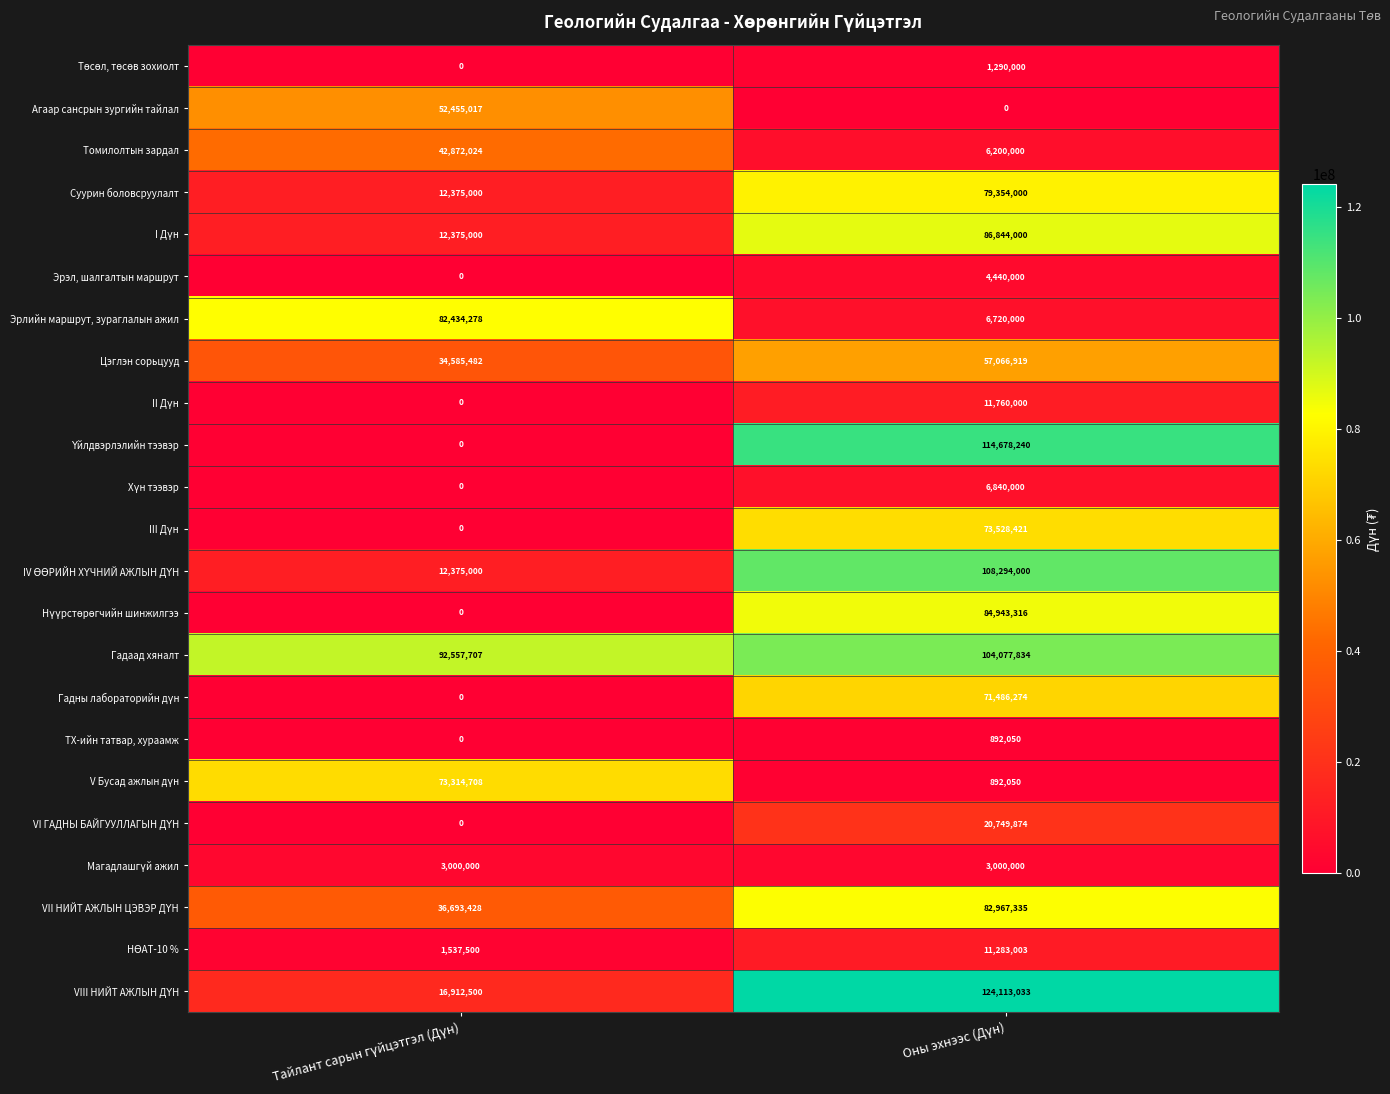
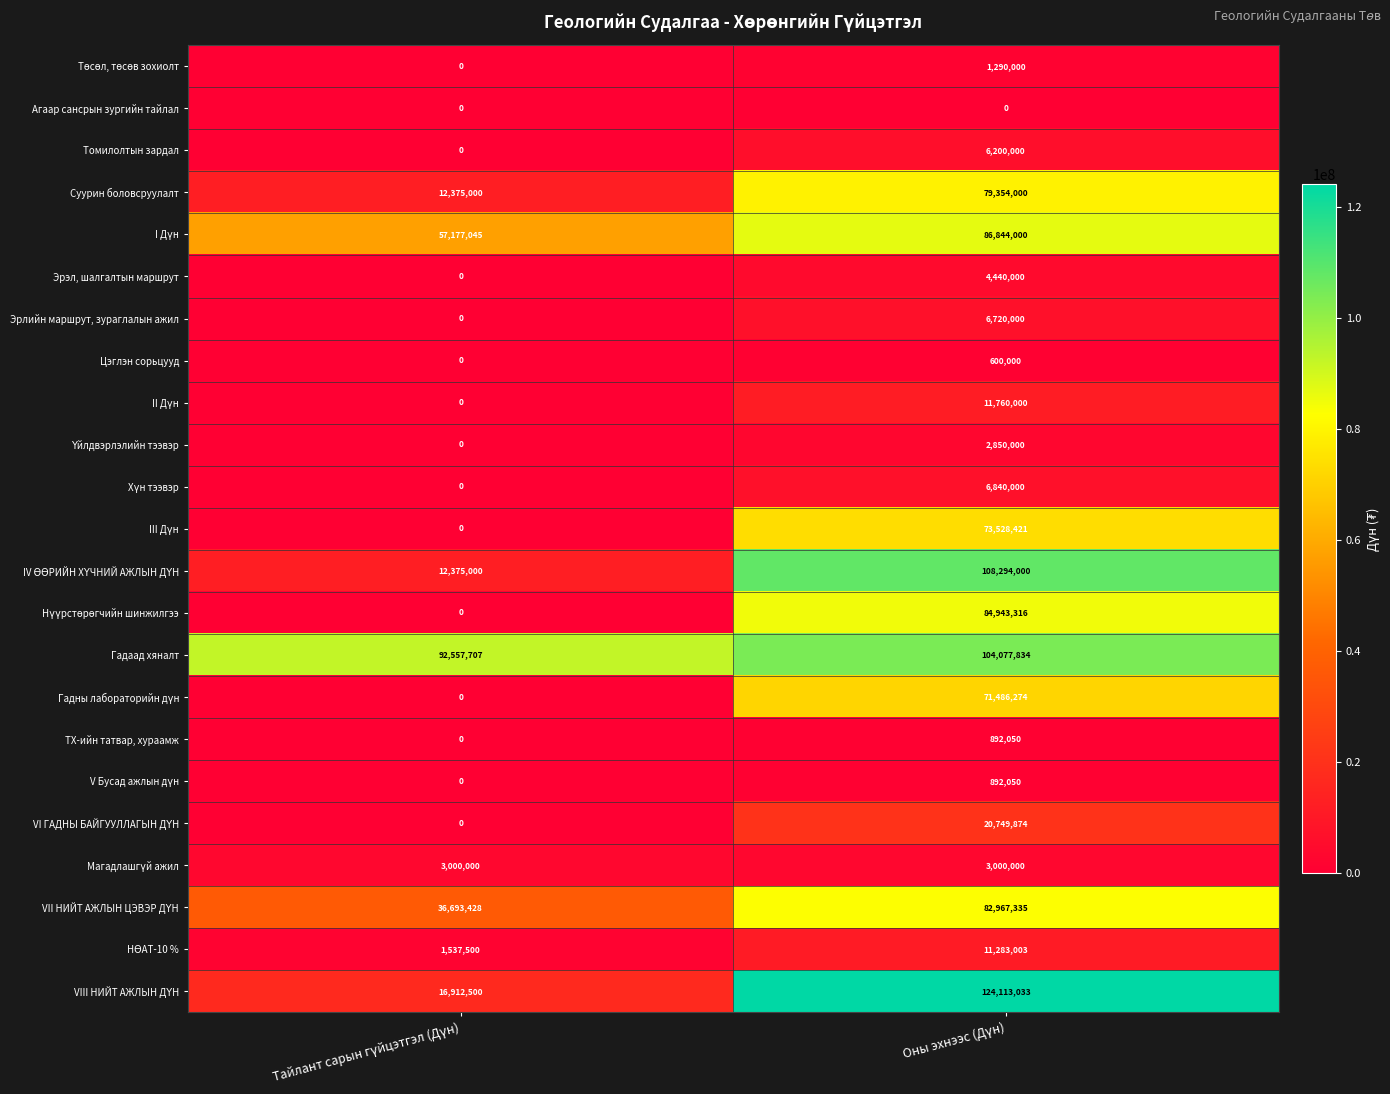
Агаар сансрын зургийн тайлал, Тайлант сарын гүйцэтгэл (Дүн): 52,455,017 -> 0
Томилолтын зардал, Тайлант сарын гүйцэтгэл (Дүн): 42,872,024 -> 0
I Дүн, Тайлант сарын гүйцэтгэл (Дүн): 12,375,000 -> 57,177,045
Эрлийн маршрут, зураглалын ажил, Тайлант сарын гүйцэтгэл (Дүн): 82,434,278 -> 0
Цэглэн сорьцууд, Тайлант сарын гүйцэтгэл (Дүн): 34,585,482 -> 0
Цэглэн сорьцууд, Оны эхнээс (Дүн): 57,066,919 -> 600,000
Үйлдвэрлэлийн тээвэр, Оны эхнээс (Дүн): 114,678,240 -> 2,850,000
V Бусад ажлын дүн, Тайлант сарын гүйцэтгэл (Дүн): 73,314,708 -> 0
